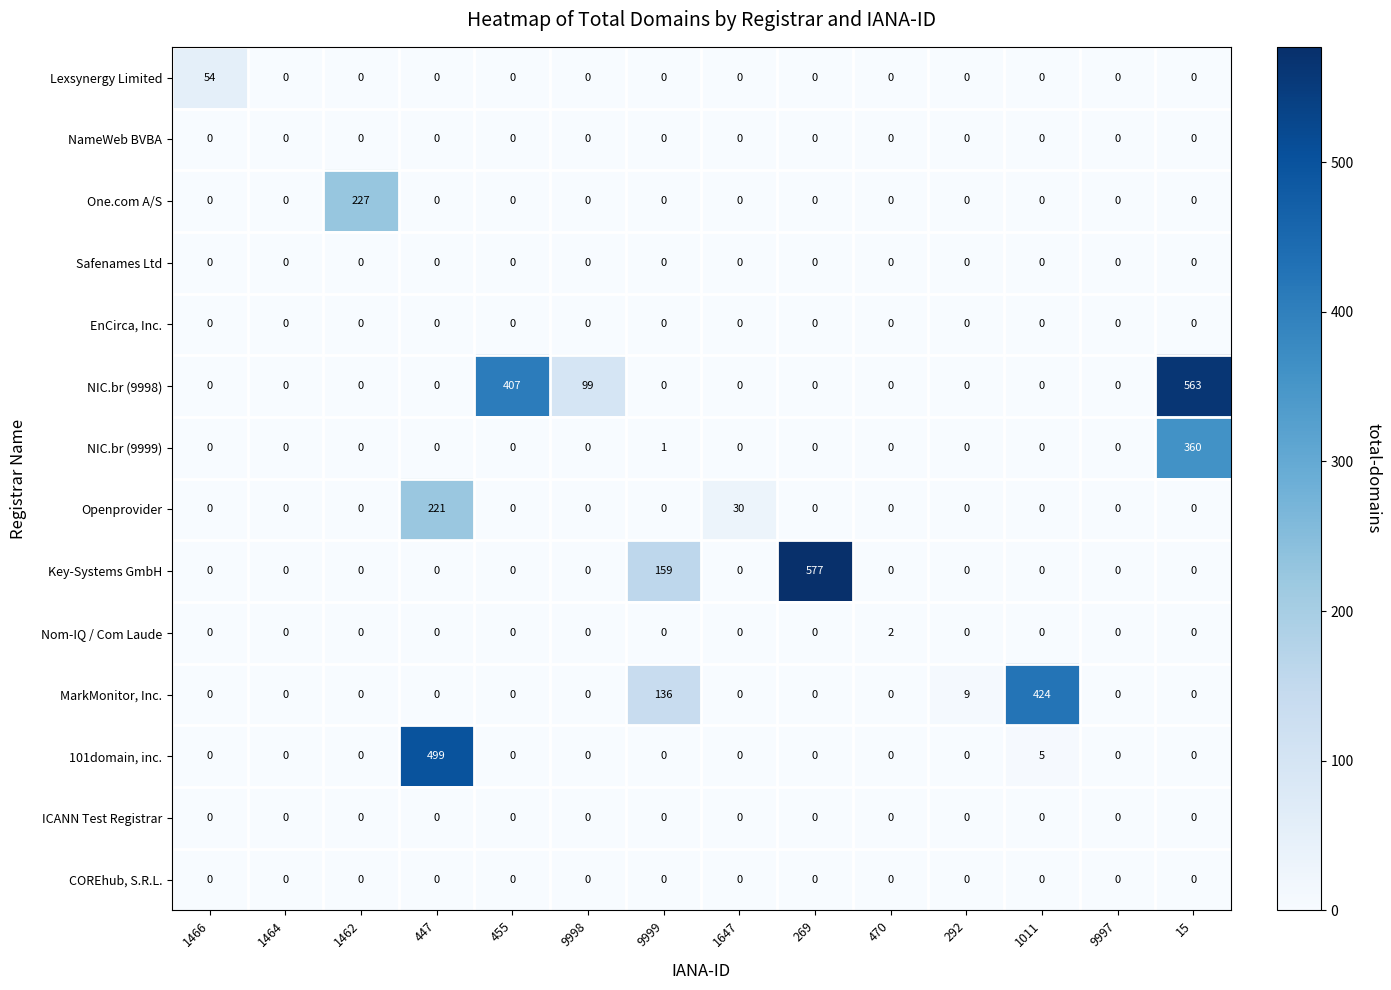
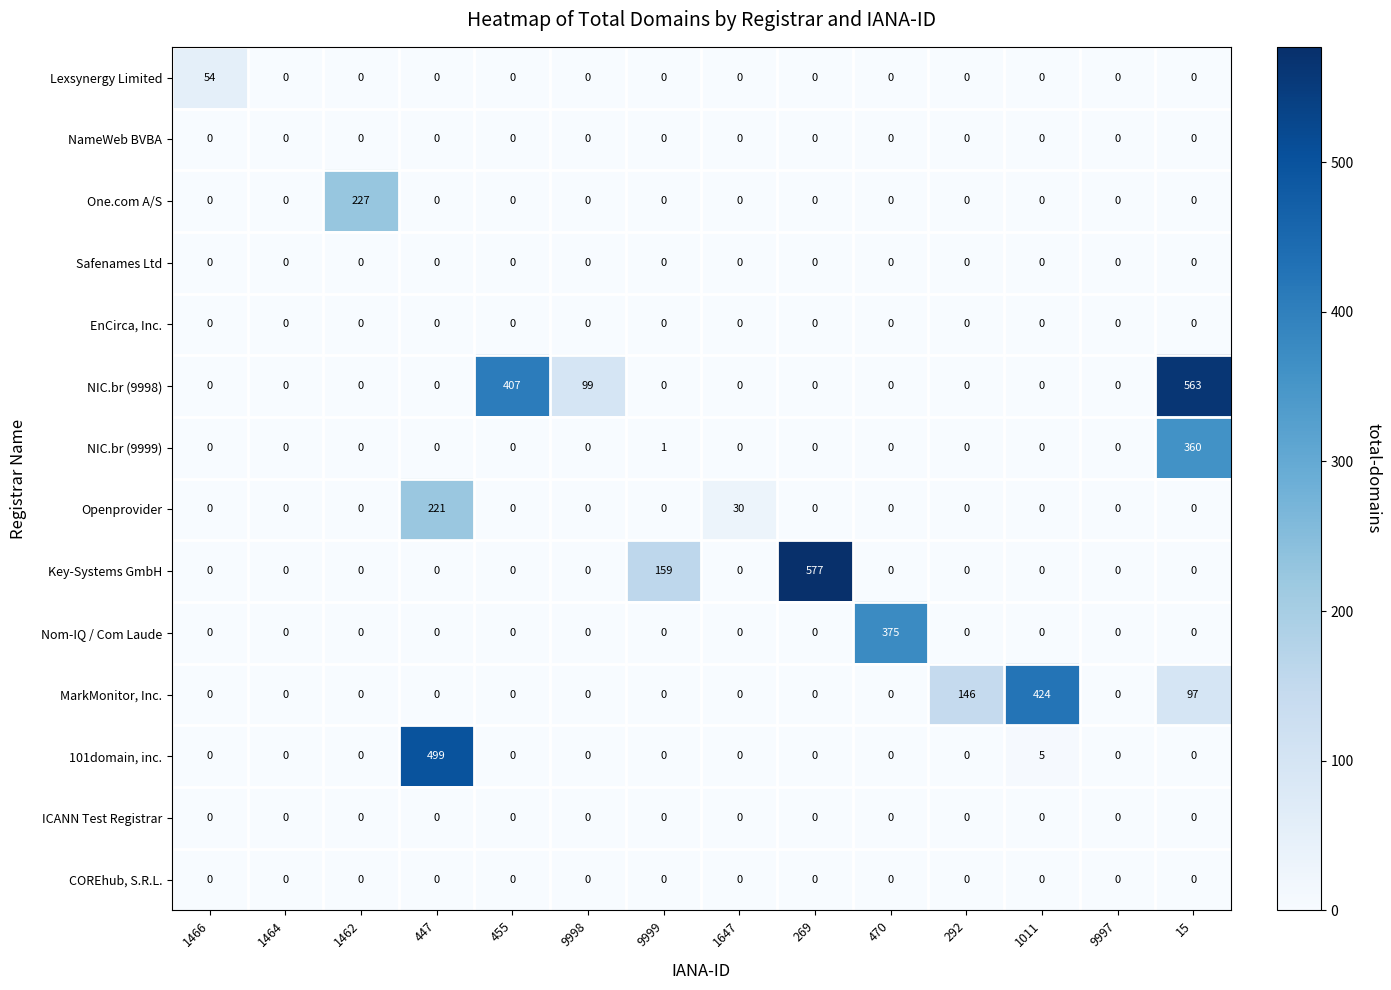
Nom-IQ / Com Laude, 470: 2 -> 375
MarkMonitor, Inc., 9999: 136 -> 0
MarkMonitor, Inc., 292: 9 -> 146
MarkMonitor, Inc., 15: 0 -> 97
